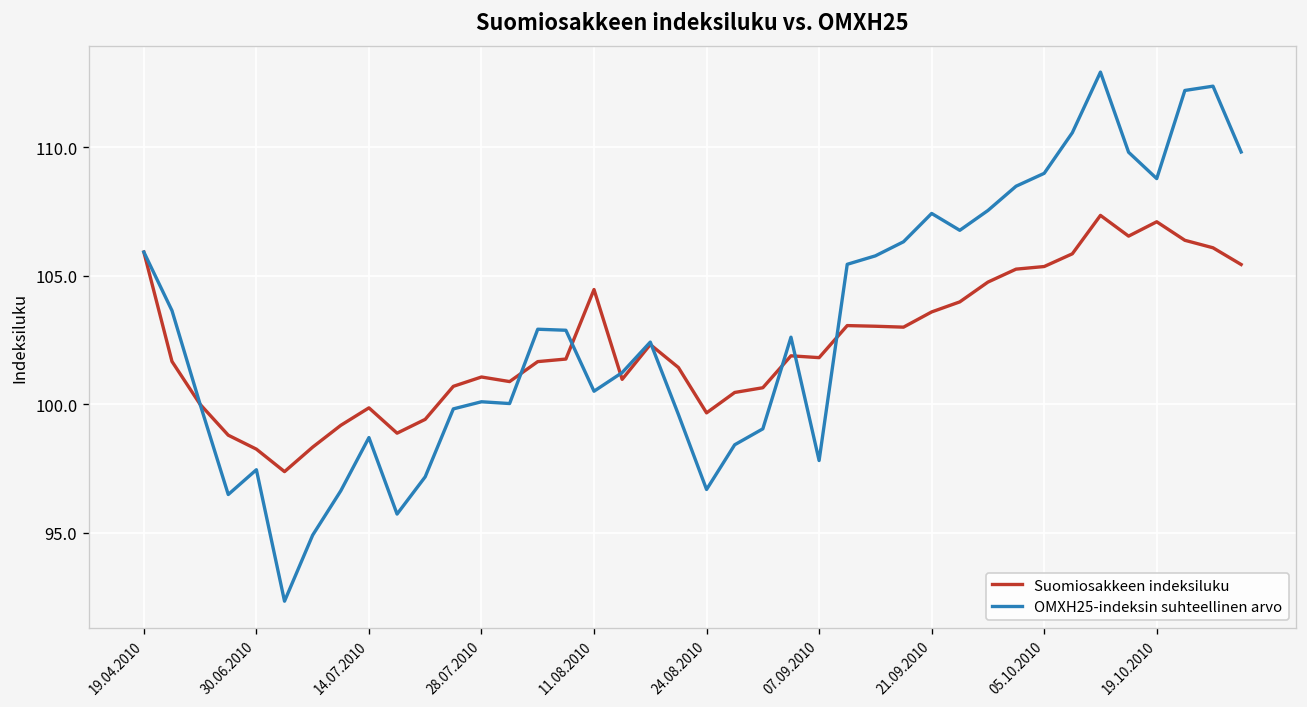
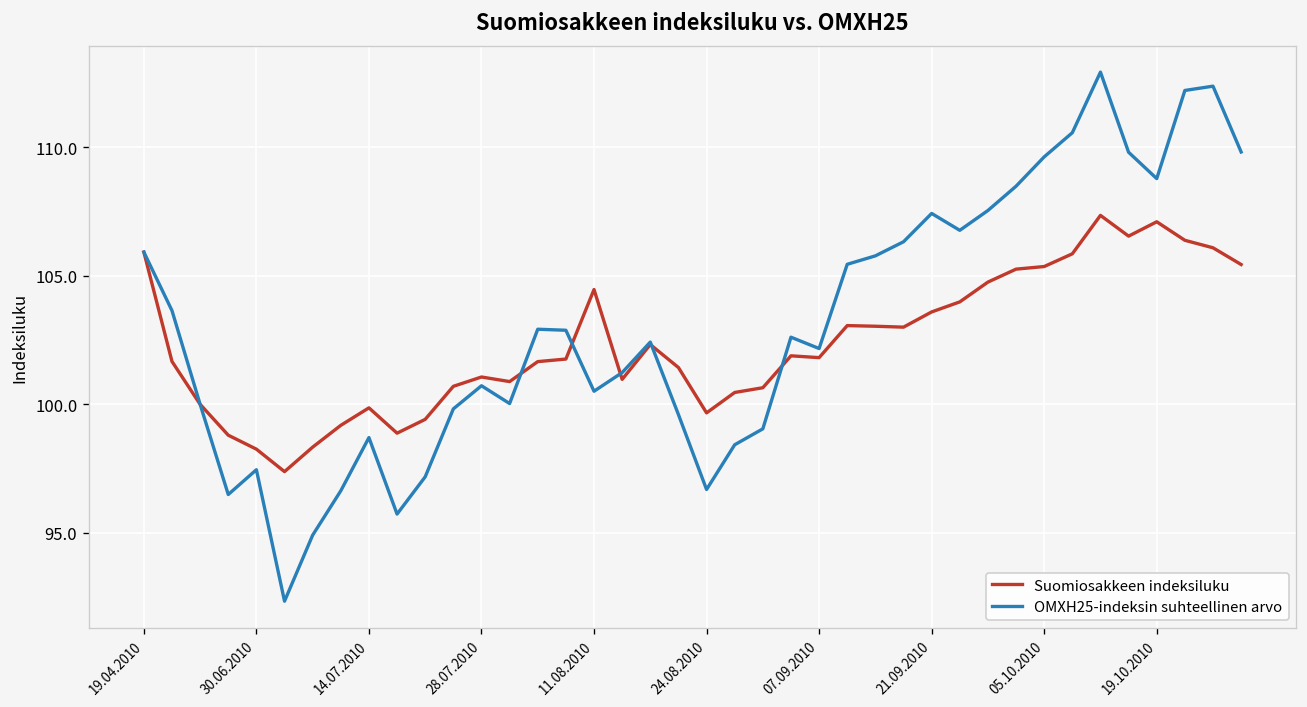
OMXH25-indeksin suhteellinen arvo, 28.07.2010: 100.1 -> 100.7
OMXH25-indeksin suhteellinen arvo, 07.09.2010: 97.8 -> 102.2
OMXH25-indeksin suhteellinen arvo, 05.10.2010: 109.0 -> 109.6
